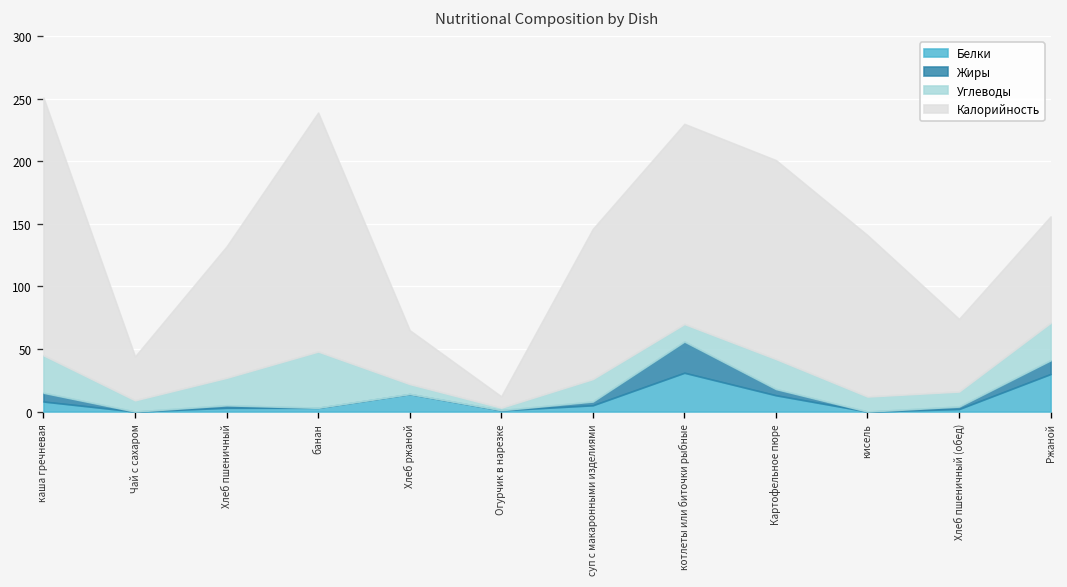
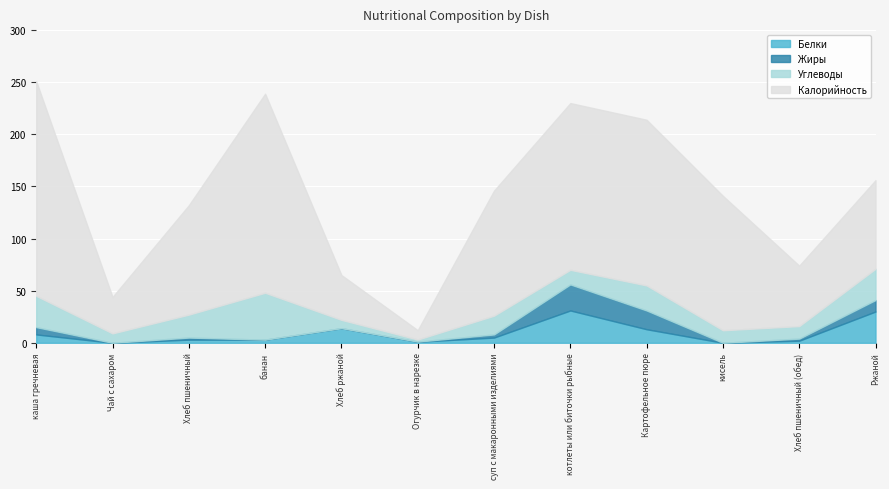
Жиры, Картофельное пюре: 5 -> 18
